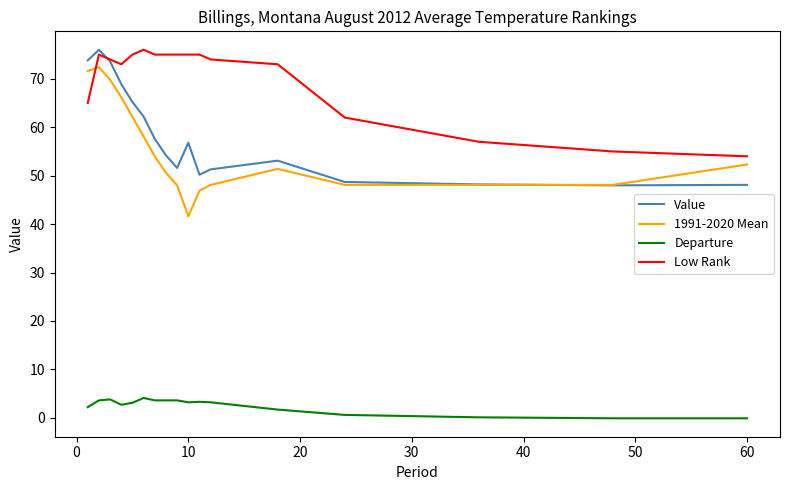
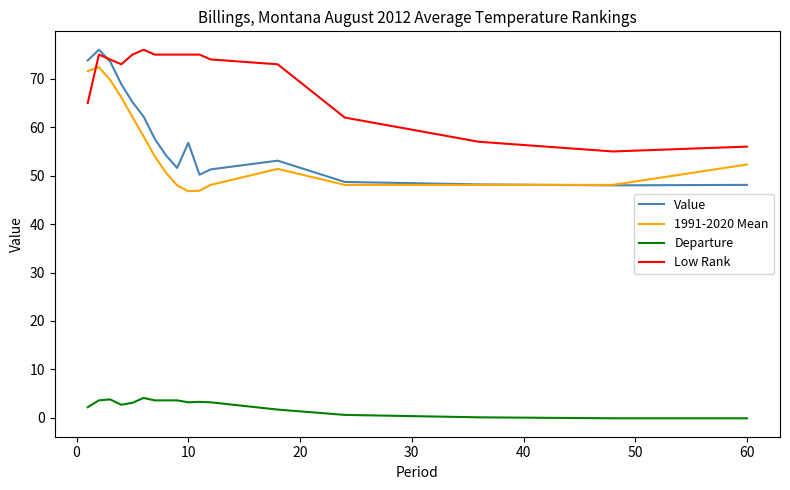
1991-2020 Mean, 10: 42 -> 47
Low Rank, 60: 54 -> 56
